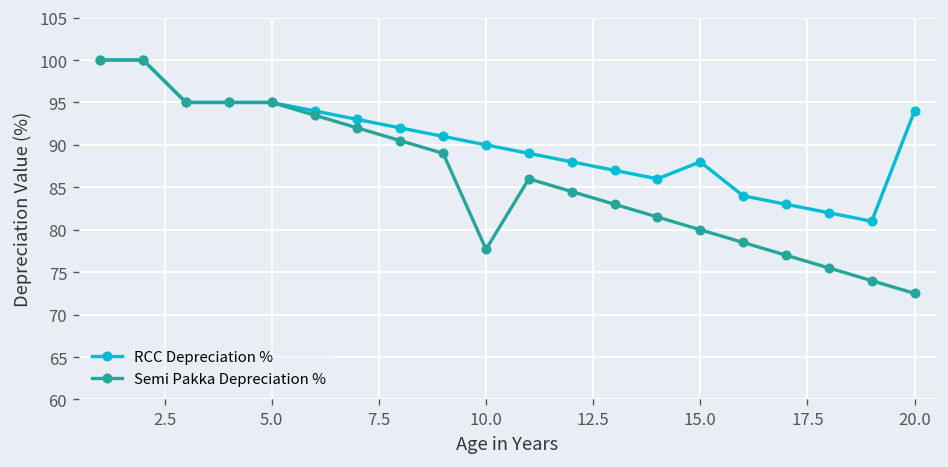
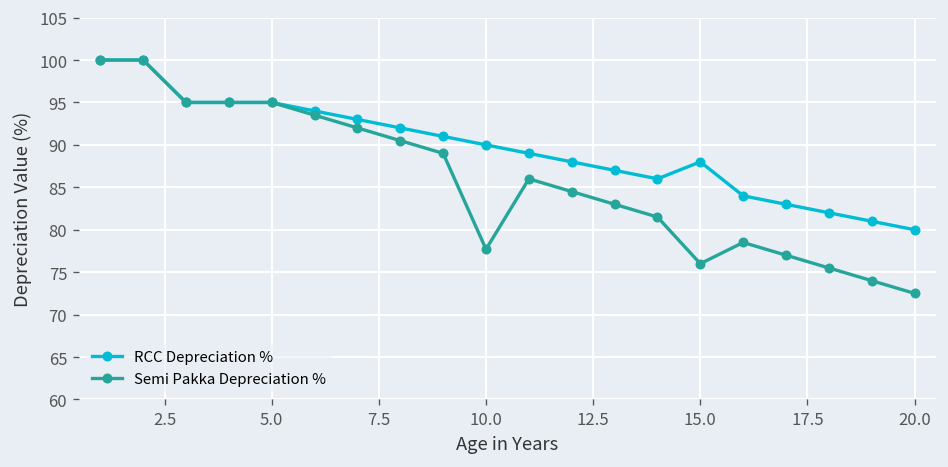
Semi Pakka Depreciation %, 15.0: 80 -> 76
RCC Depreciation %, 20.0: 94 -> 80
